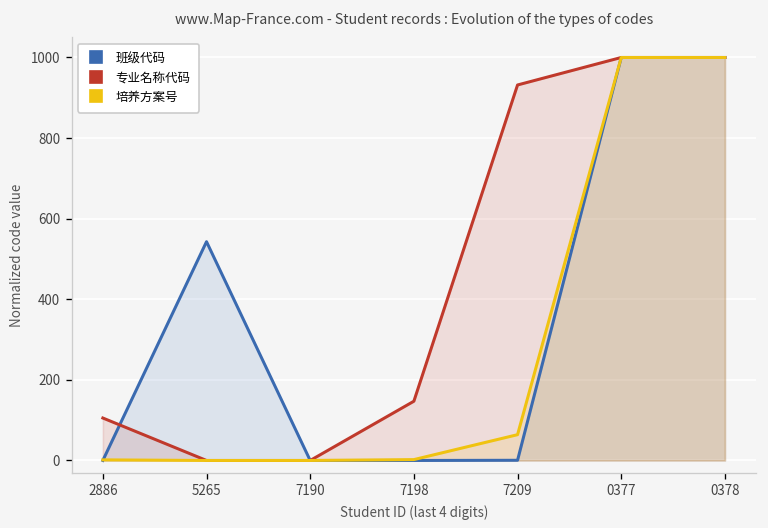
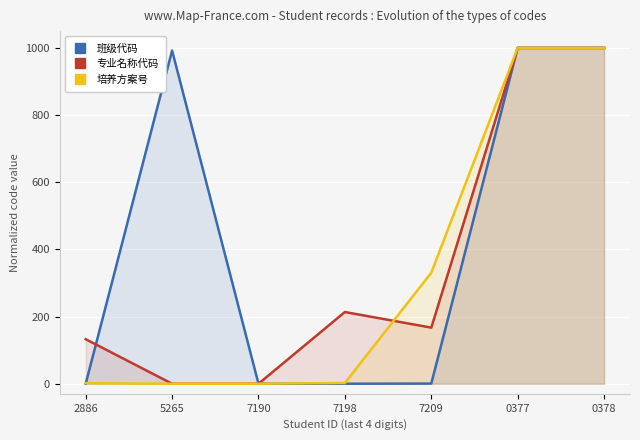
专业名称代码, 2886: 110 -> 130
班级代码, 5265: 540 -> 990
专业名称代码, 7198: 150 -> 210
专业名称代码, 7209: 930 -> 170
培养方案号, 7209: 60 -> 330
